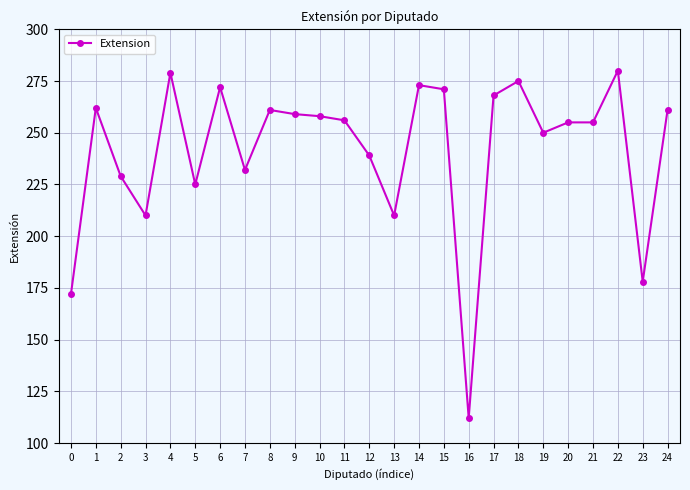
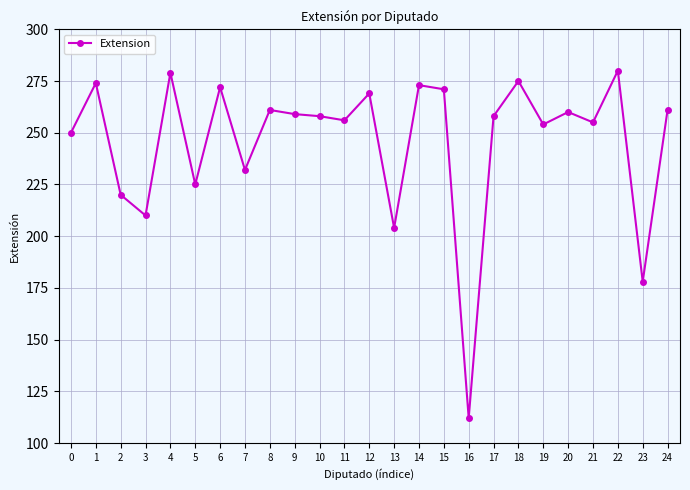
0: 172 -> 250
1: 262 -> 274
2: 229 -> 220
12: 239 -> 269
13: 210 -> 204
17: 268 -> 258
19: 250 -> 254
20: 255 -> 260
